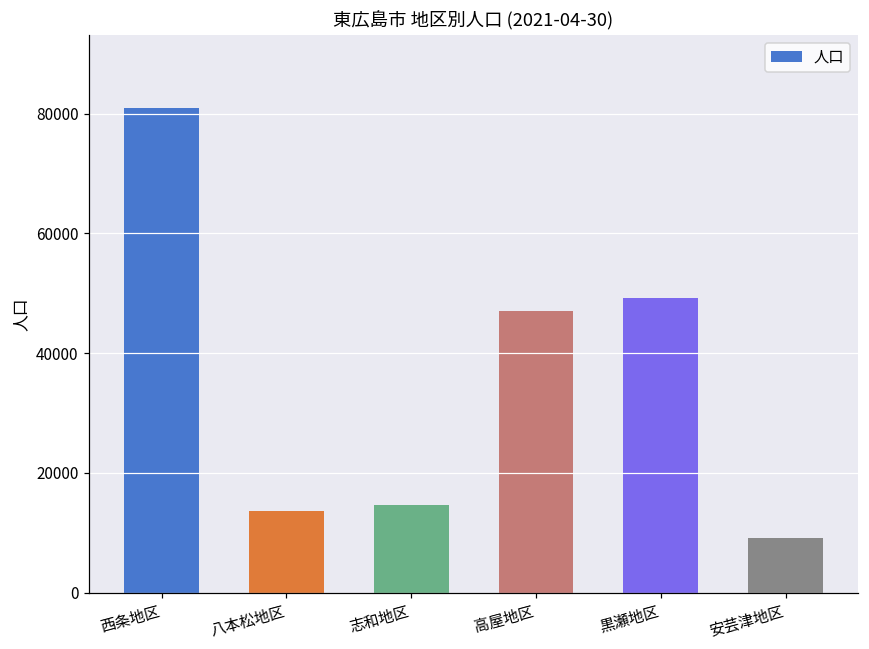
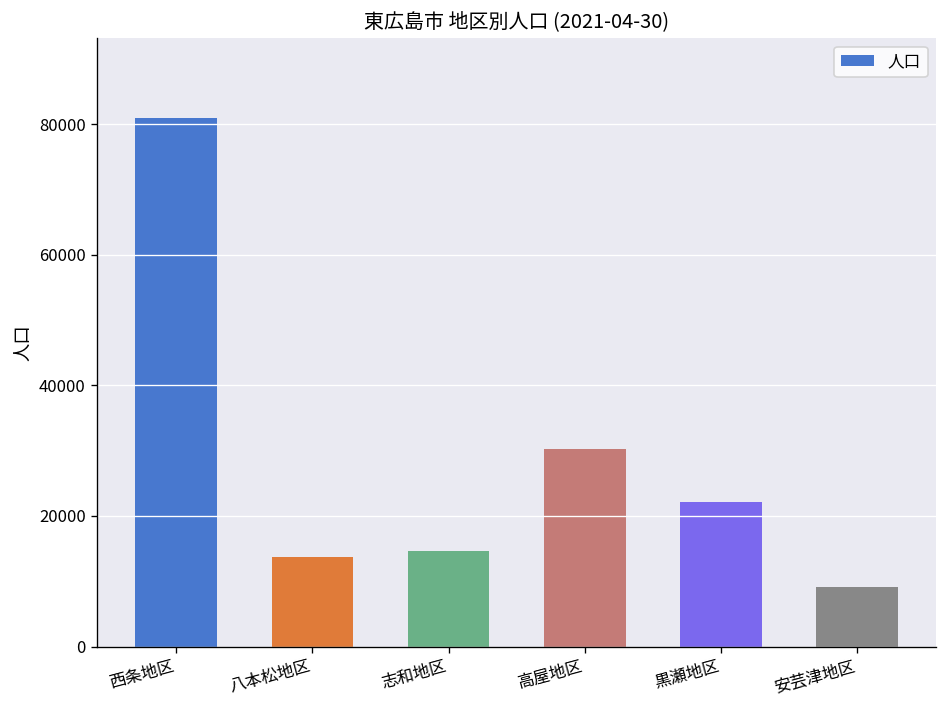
高屋地区: 47000 -> 30000
黒瀬地区: 49000 -> 22000
